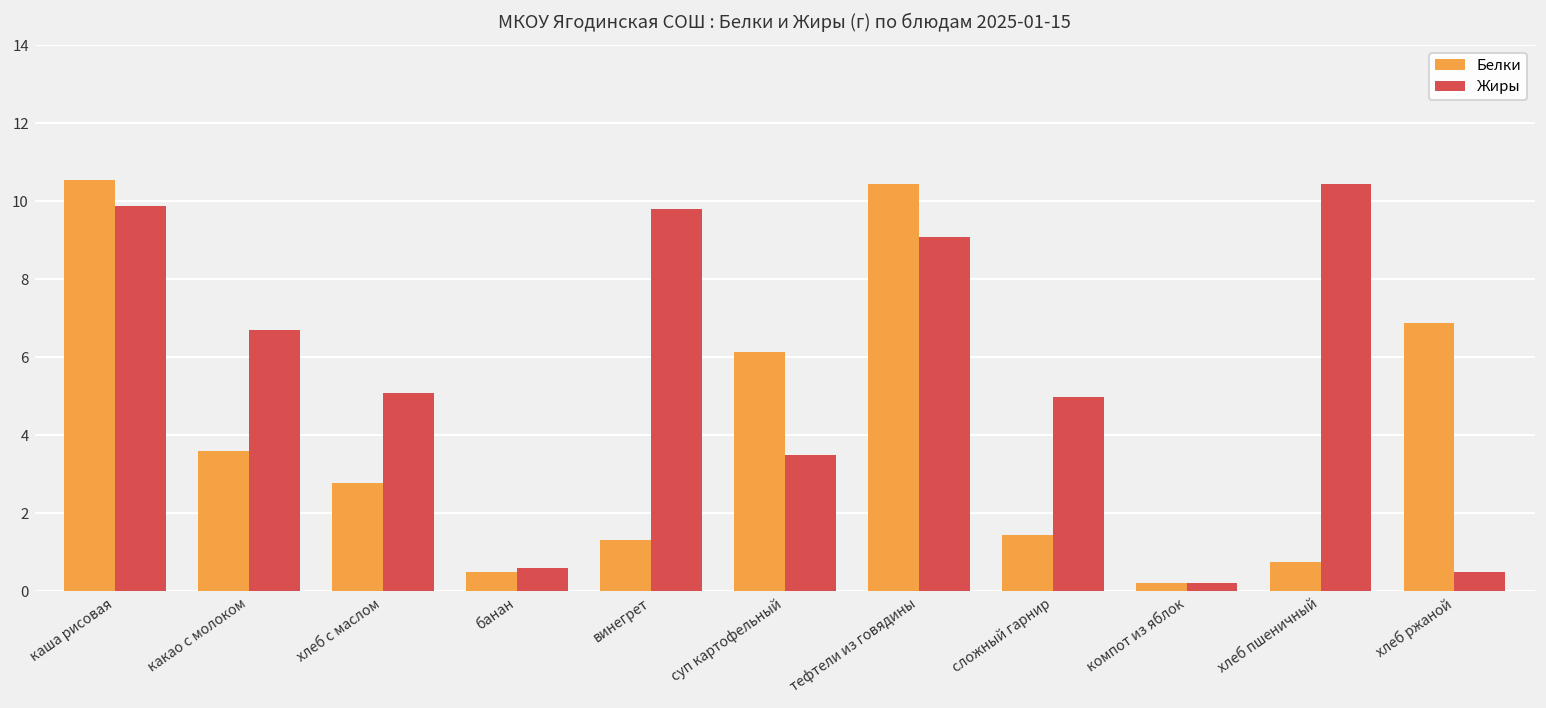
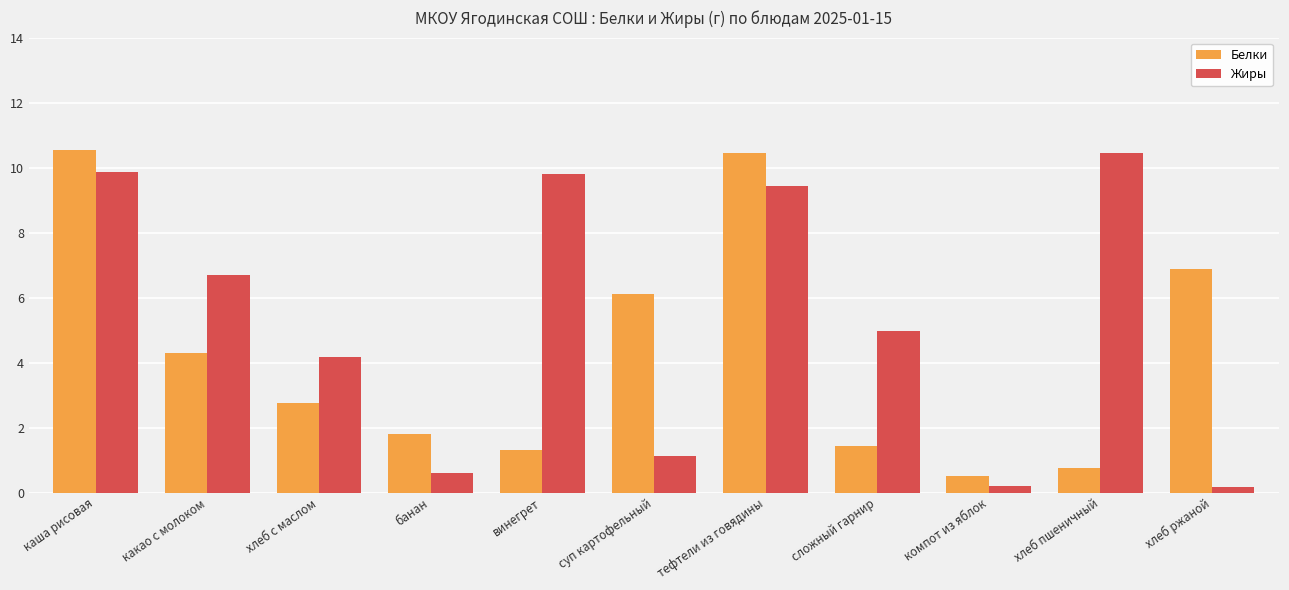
Белки, какао с молоком: 3.6 -> 4.3
Жиры, хлеб с маслом: 5.1 -> 4.2
Белки, банан: 0.5 -> 1.8
Жиры, суп картофельный: 3.5 -> 1.1
Жиры, тефтели из говядины: 9.1 -> 9.4
Белки, компот из яблок: 0.2 -> 0.5
Жиры, хлеб ржаной: 0.5 -> 0.2
